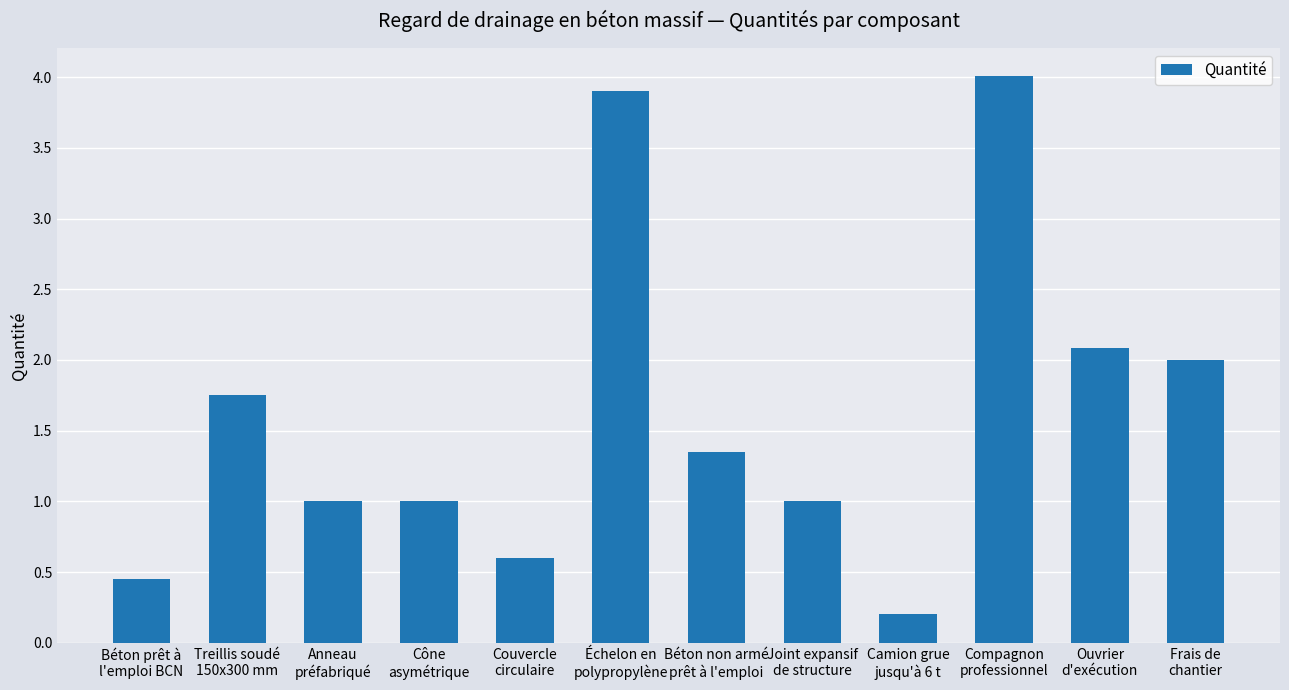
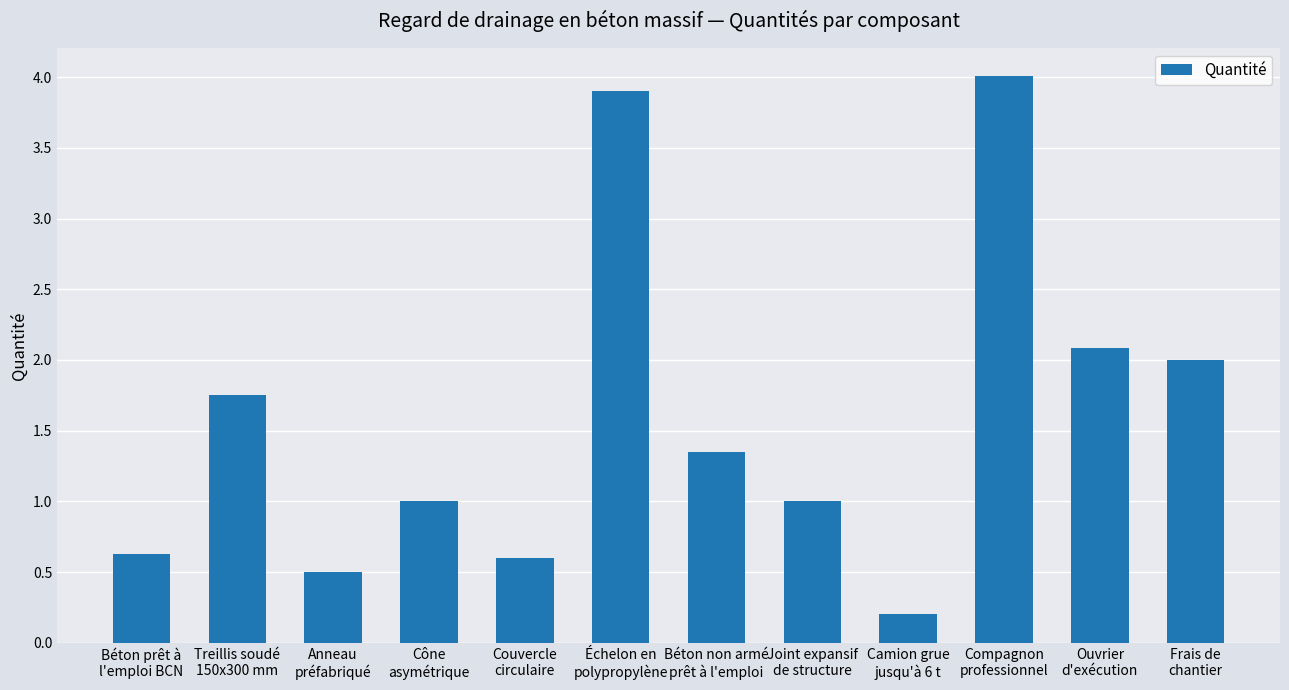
Béton prêt à l'emploi BCN: 0.45 -> 0.63
Anneau préfabriqué: 1.0 -> 0.5
